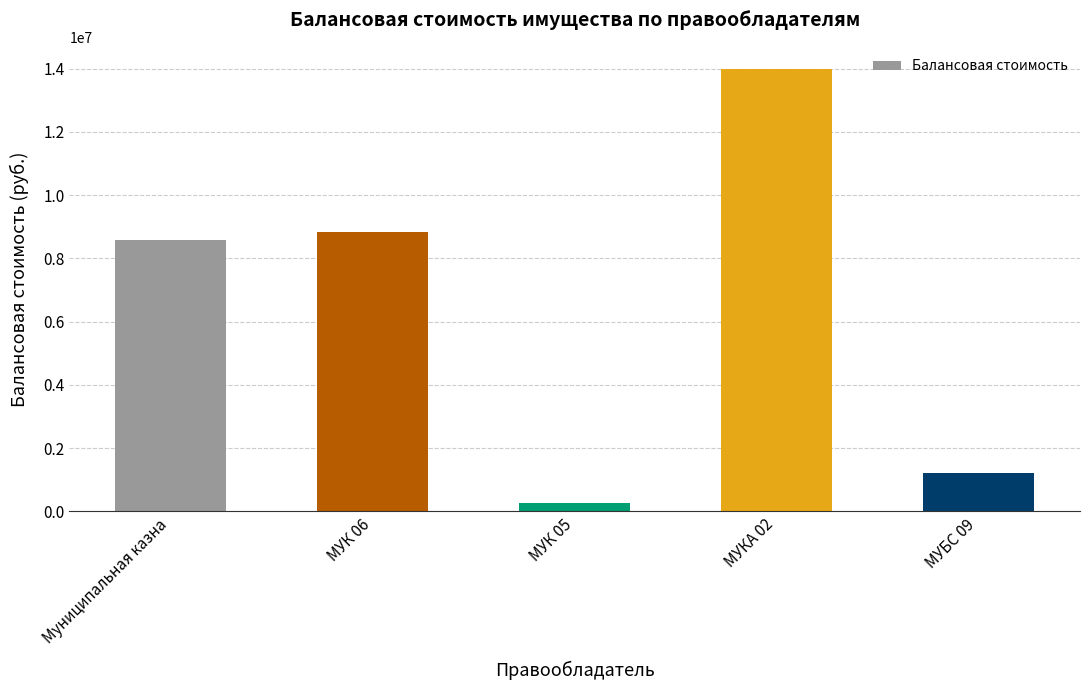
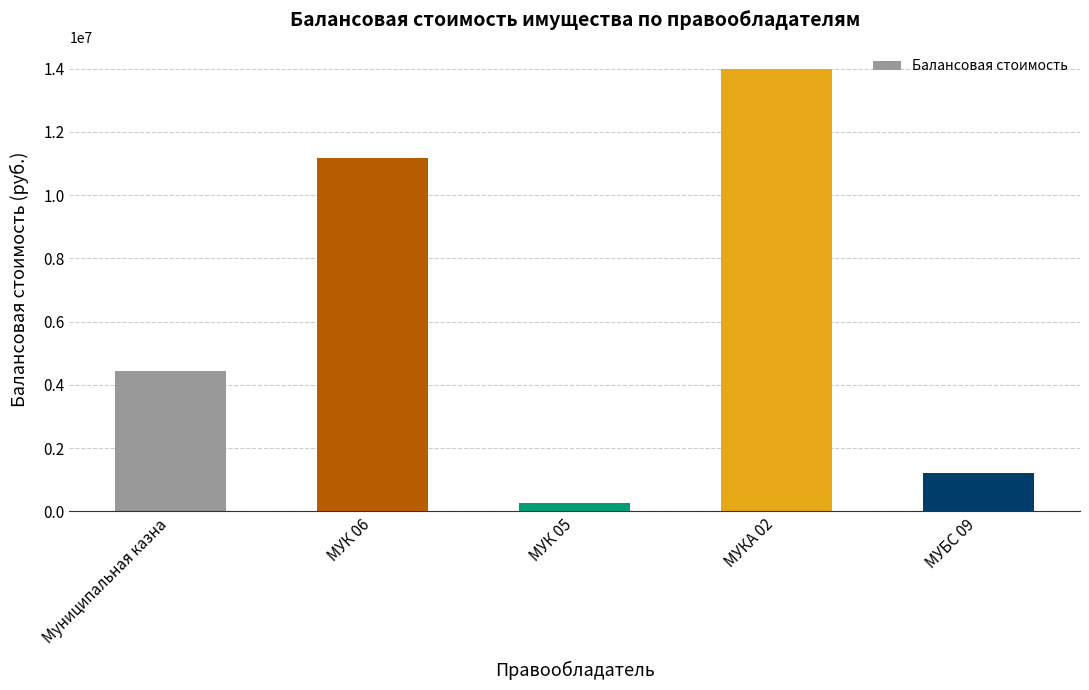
Муниципальная казна: 8600000 -> 4400000
МУК 06: 8800000 -> 11200000
